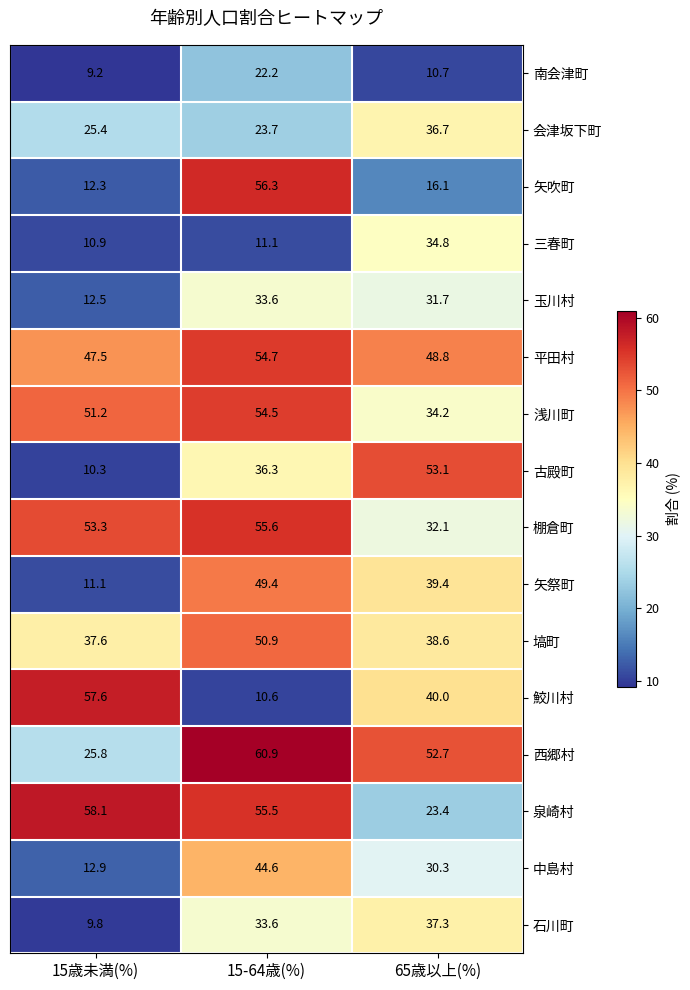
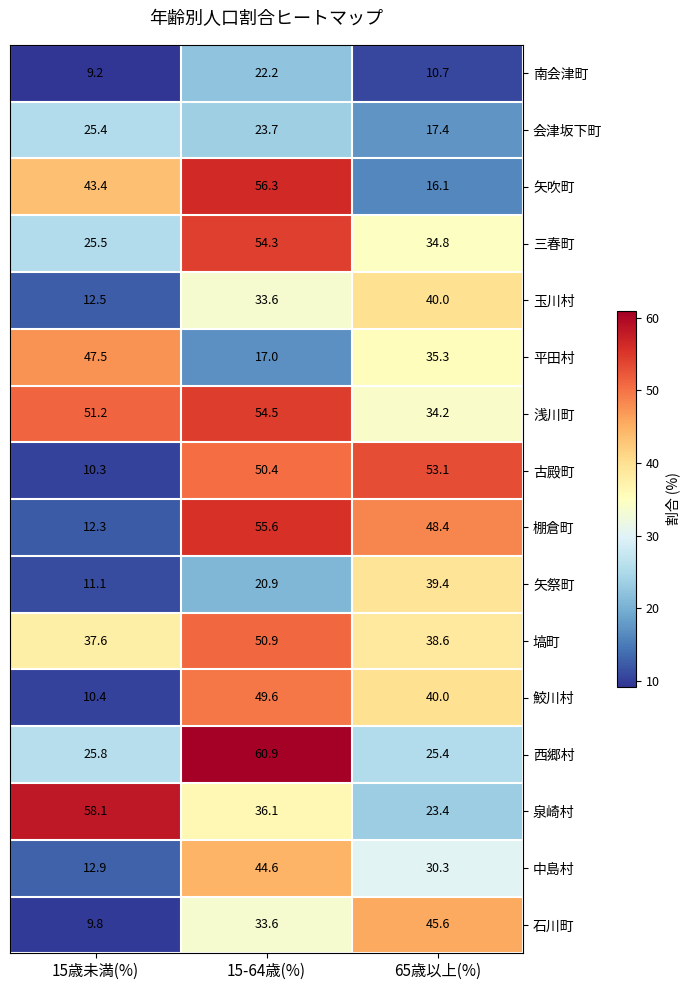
会津坂下町, 65歳以上(%): 36.7 -> 17.4
矢吹町, 15歳未満(%): 12.3 -> 43.4
三春町, 15歳未満(%): 10.9 -> 25.5
三春町, 15-64歳(%): 11.1 -> 54.3
玉川村, 65歳以上(%): 31.7 -> 40.0
平田村, 15-64歳(%): 54.7 -> 17.0
平田村, 65歳以上(%): 48.8 -> 35.3
古殿町, 15-64歳(%): 36.3 -> 50.4
棚倉町, 15歳未満(%): 53.3 -> 12.3
棚倉町, 65歳以上(%): 32.1 -> 48.4
矢祭町, 15-64歳(%): 49.4 -> 20.9
鮫川村, 15歳未満(%): 57.6 -> 10.4
鮫川村, 15-64歳(%): 10.6 -> 49.6
西郷村, 65歳以上(%): 52.7 -> 25.4
泉崎村, 15-64歳(%): 55.5 -> 36.1
石川町, 65歳以上(%): 37.3 -> 45.6
